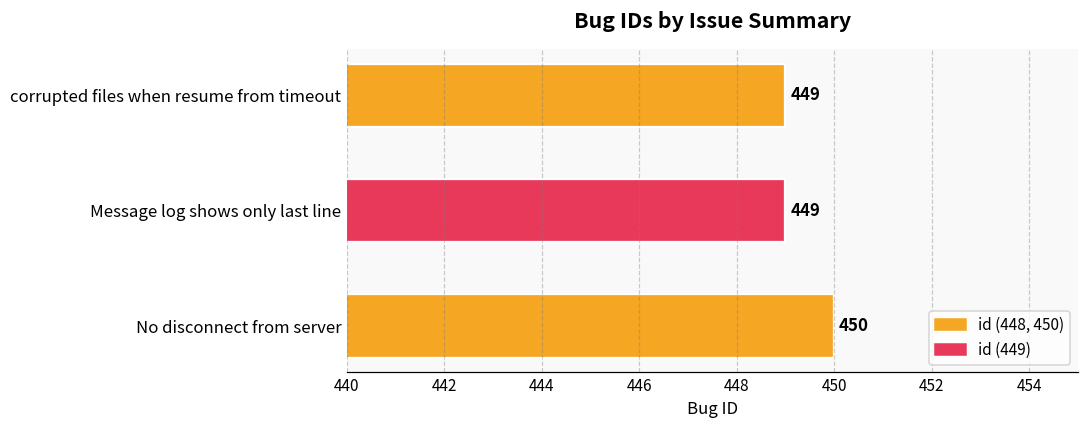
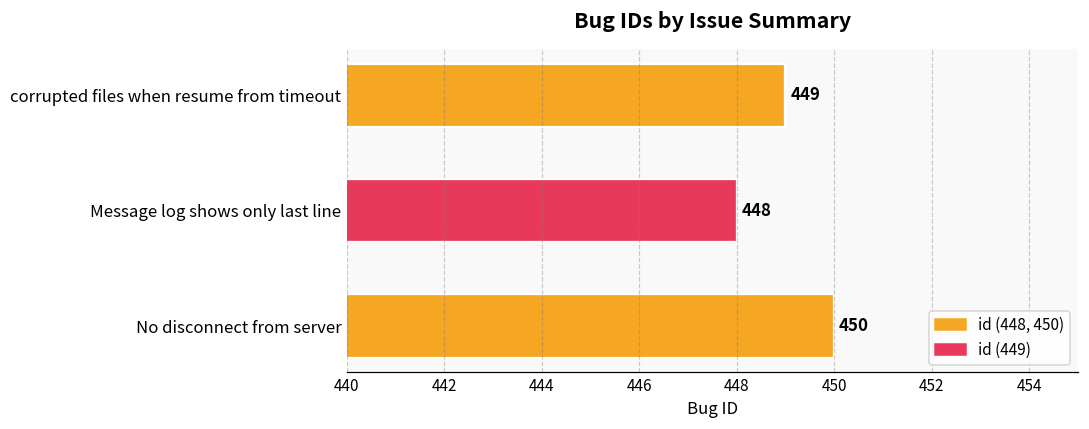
Message log shows only last line: 449 -> 448
